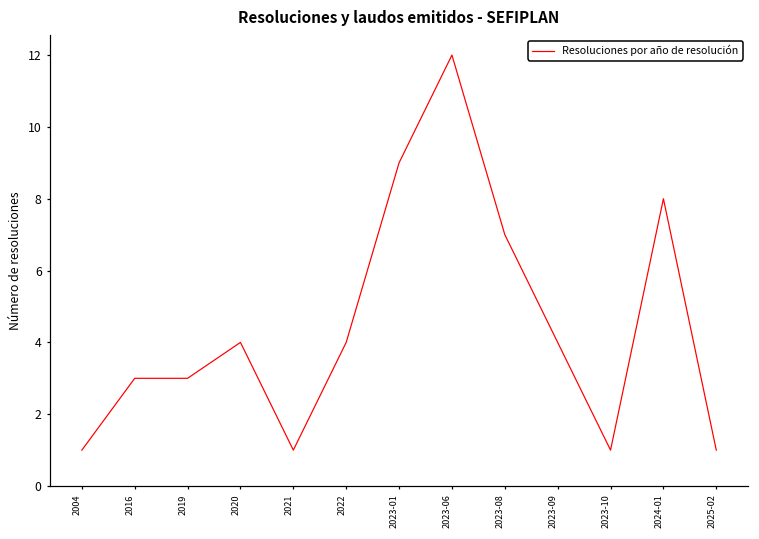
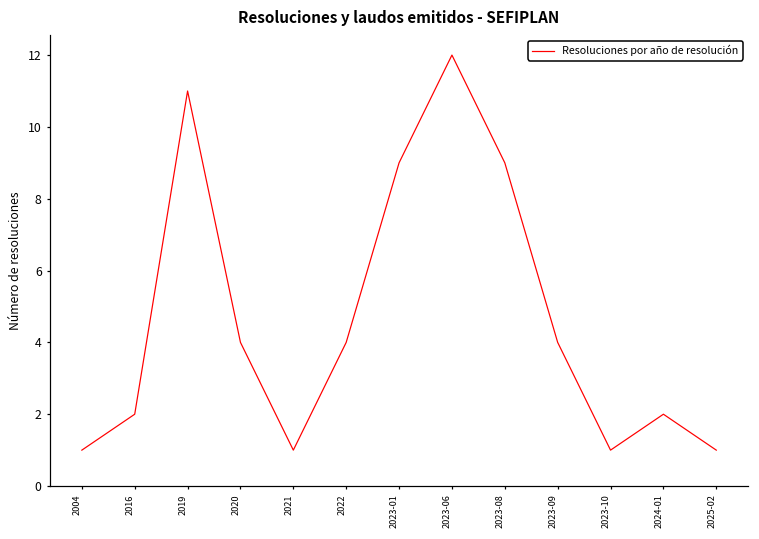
2016: 3 -> 2
2019: 3 -> 11
2023-08: 7 -> 9
2024-01: 8 -> 2
